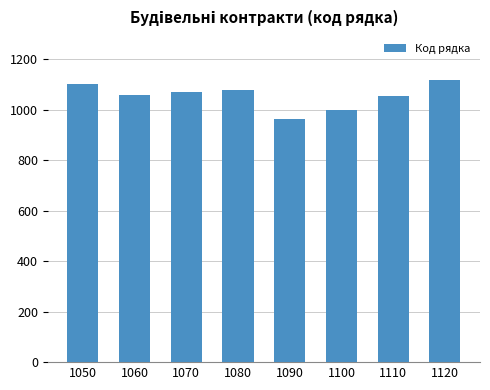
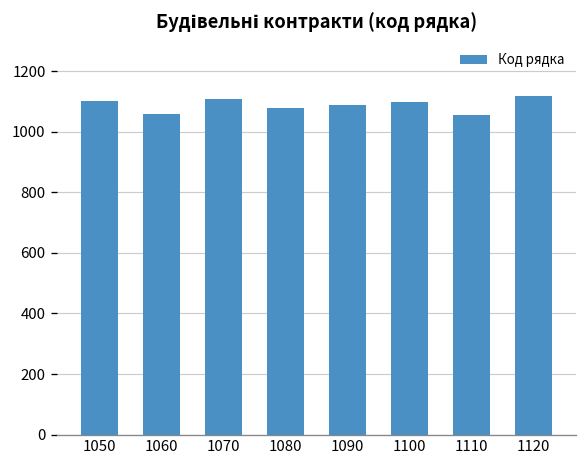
1070: 1070 -> 1110
1090: 960 -> 1090
1100: 1000 -> 1100
